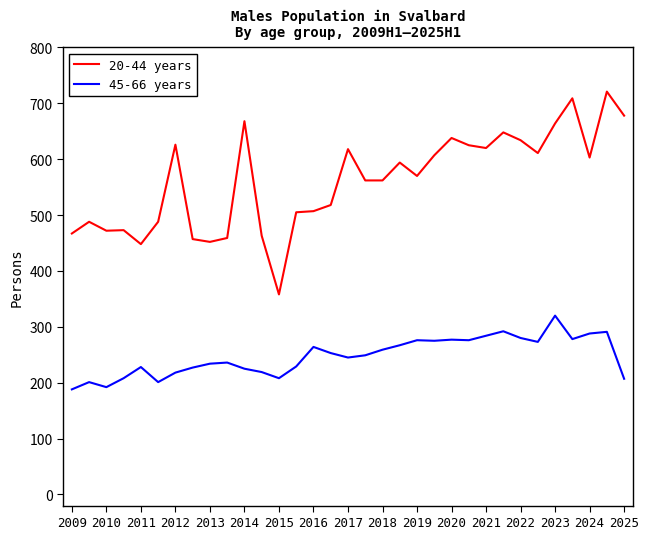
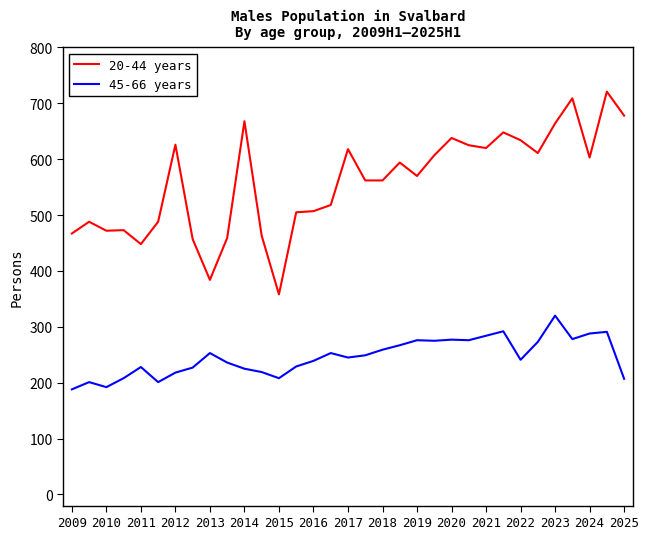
20-44 years, 2013: 450 -> 380
45-66 years, 2013: 230 -> 250
45-66 years, 2016: 260 -> 240
45-66 years, 2022: 280 -> 240
